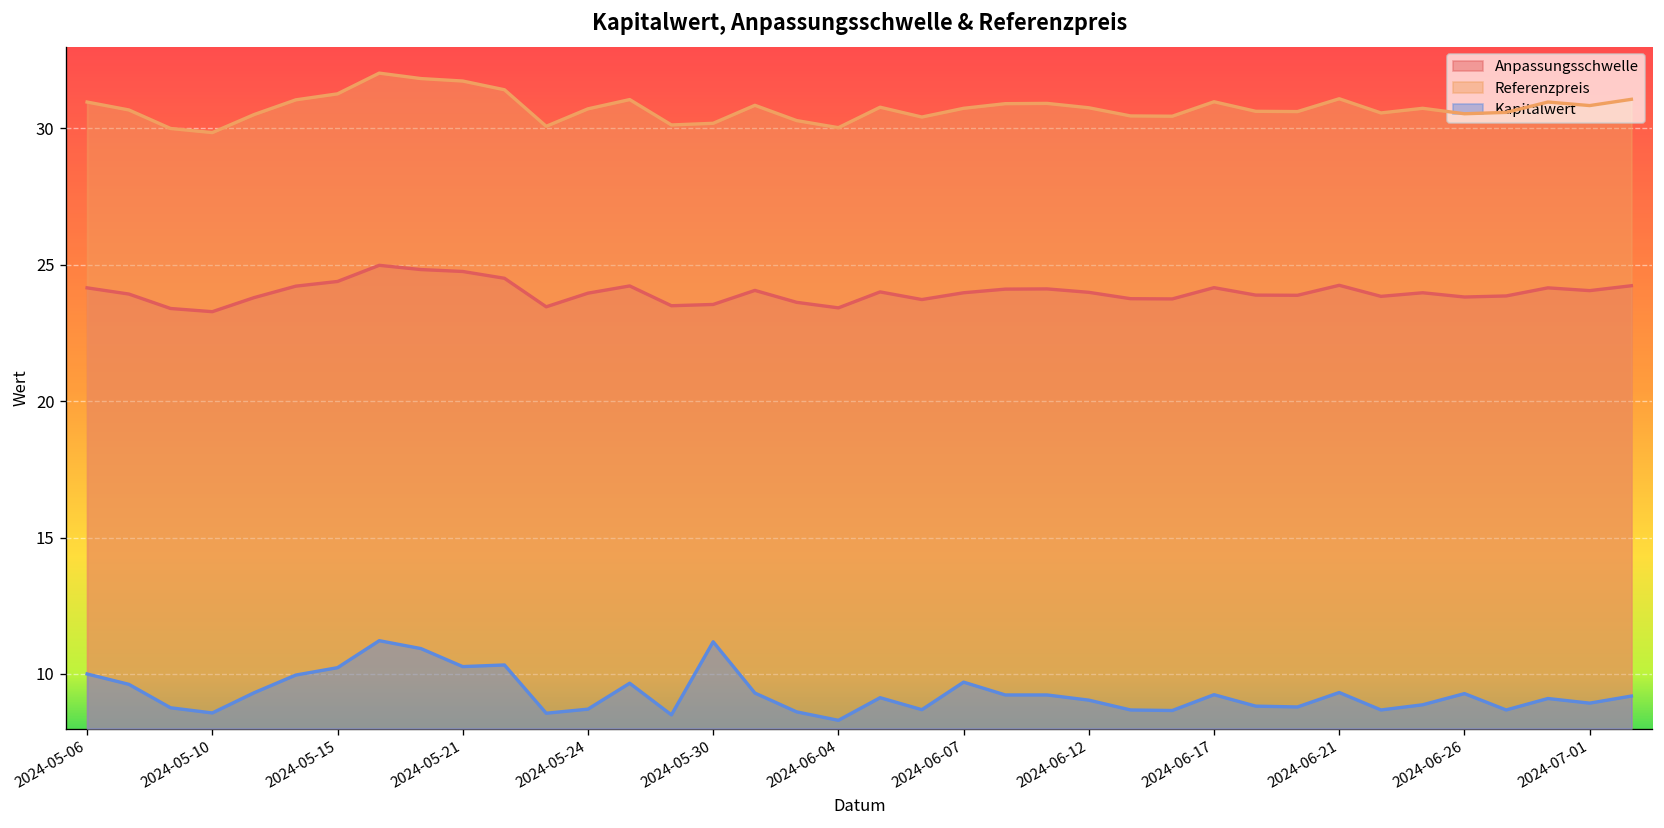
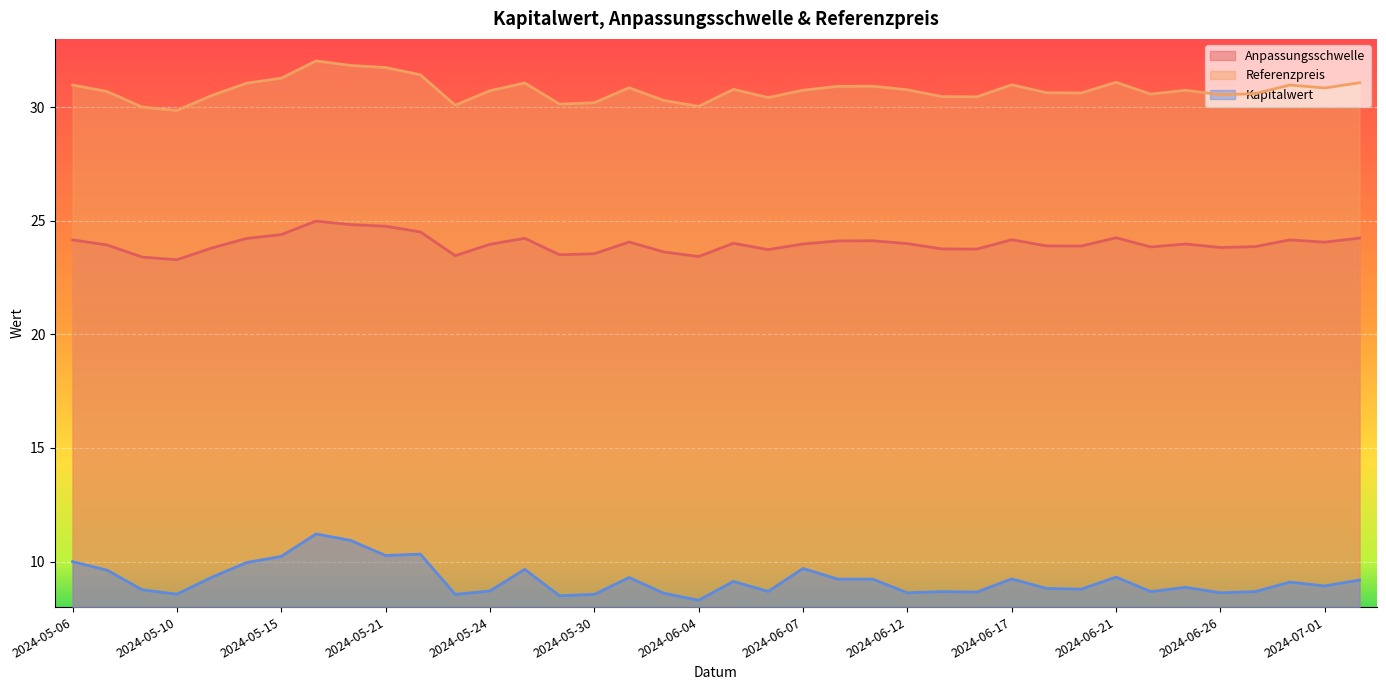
Kapitalwert, 2024-05-30: 11.2 -> 8.6
Kapitalwert, 2024-06-12: 9.0 -> 8.6
Kapitalwert, 2024-06-26: 9.3 -> 8.6
